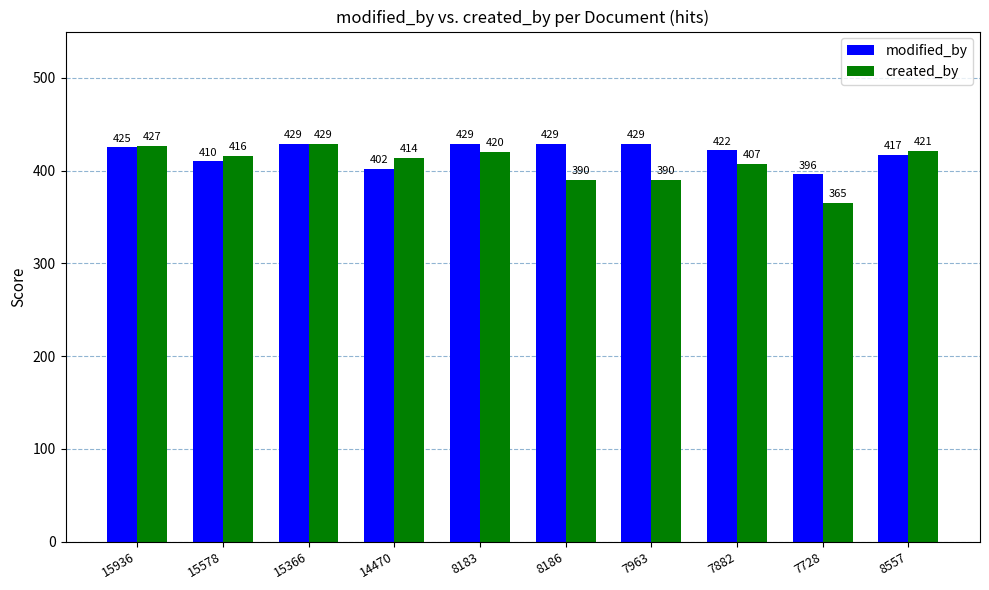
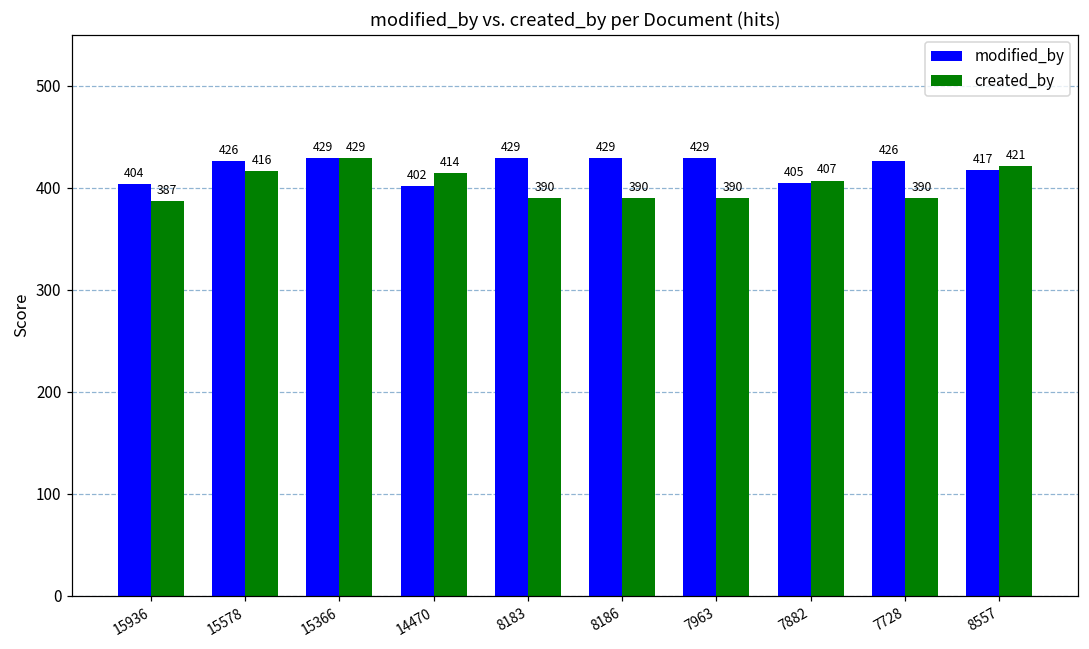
modified_by, 15936: 425 -> 404
created_by, 15936: 427 -> 387
modified_by, 15578: 410 -> 426
created_by, 8183: 420 -> 390
modified_by, 7882: 422 -> 405
modified_by, 7728: 396 -> 426
created_by, 7728: 365 -> 390
